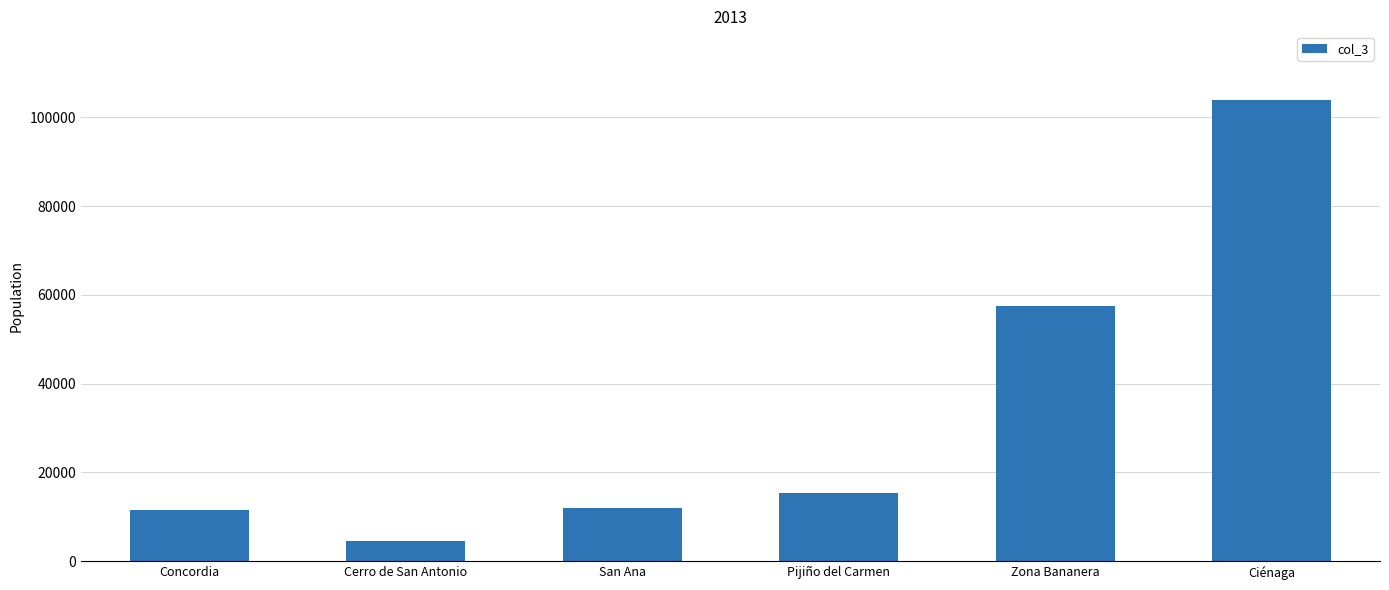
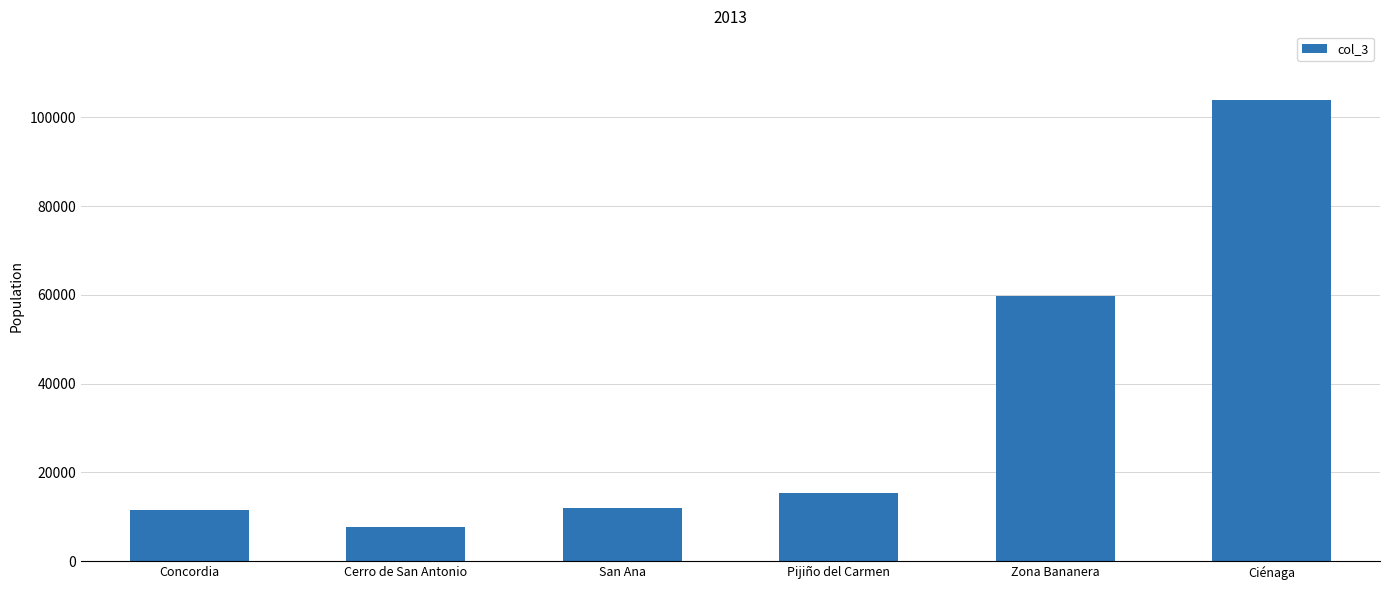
Cerro de San Antonio: 5000 -> 8000
Zona Bananera: 58000 -> 60000
